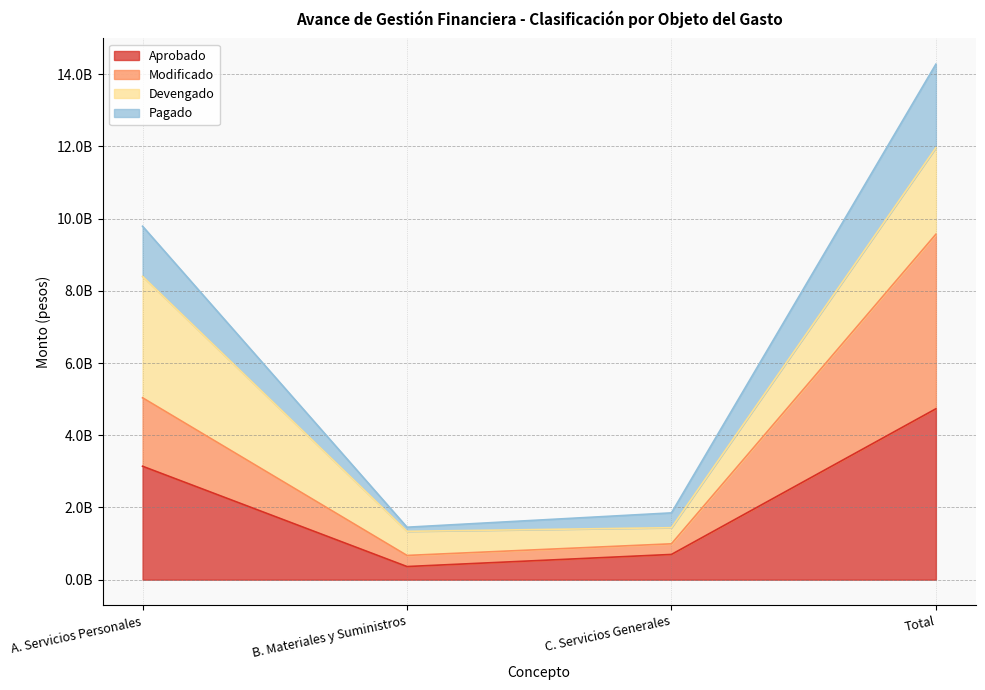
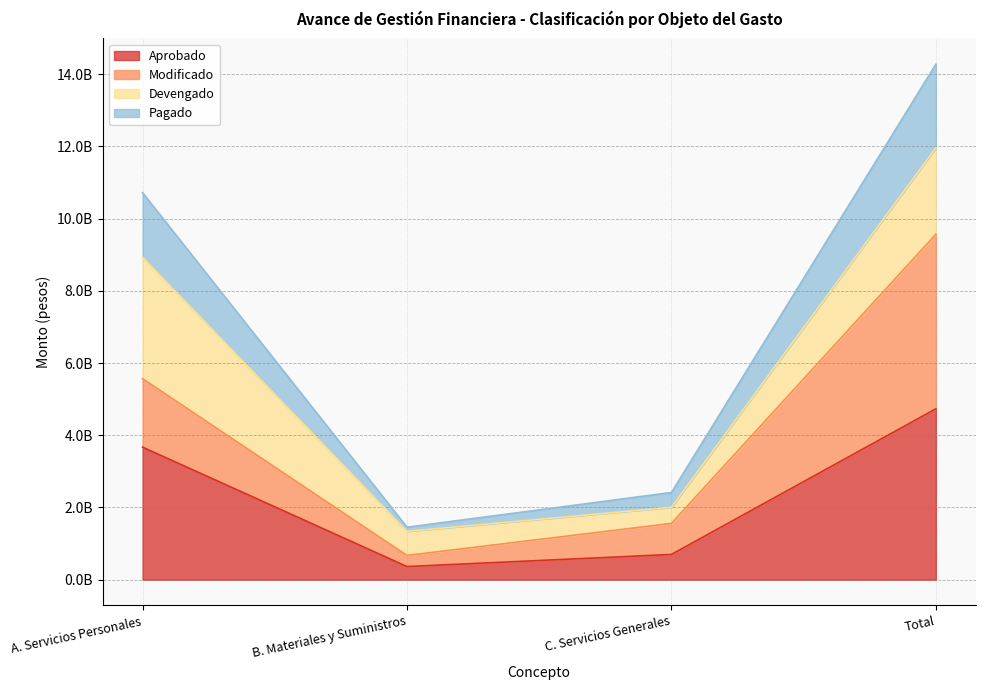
Aprobado, A. Servicios Personales: 3100000000 -> 3700000000
Pagado, A. Servicios Personales: 1400000000 -> 1800000000
Modificado, C. Servicios Generales: 300000000 -> 900000000
